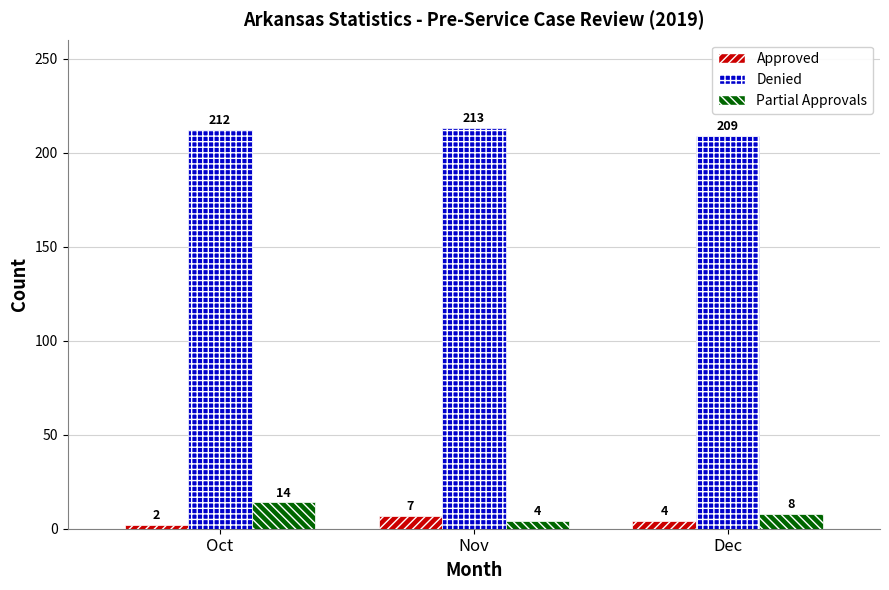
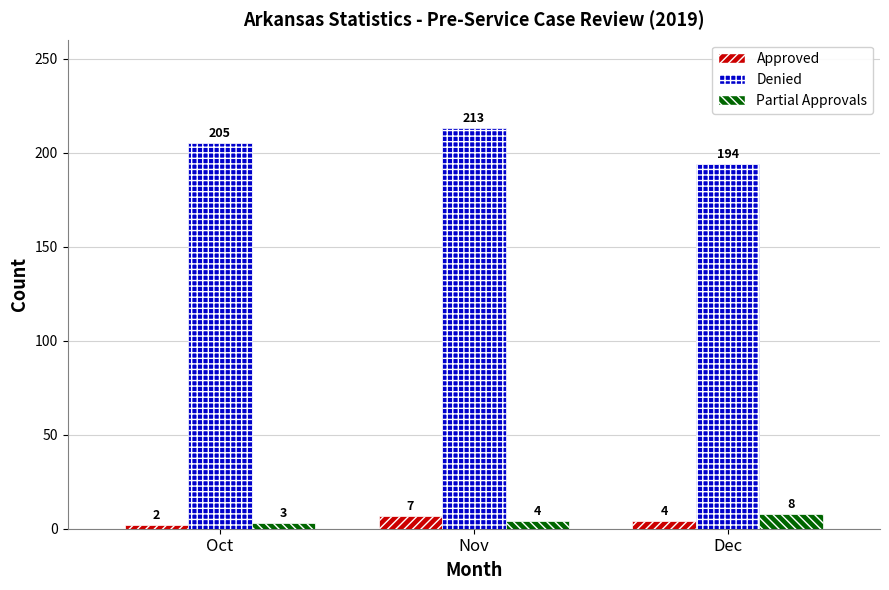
Denied, Oct: 212 -> 205
Partial Approvals, Oct: 14 -> 3
Denied, Dec: 209 -> 194
